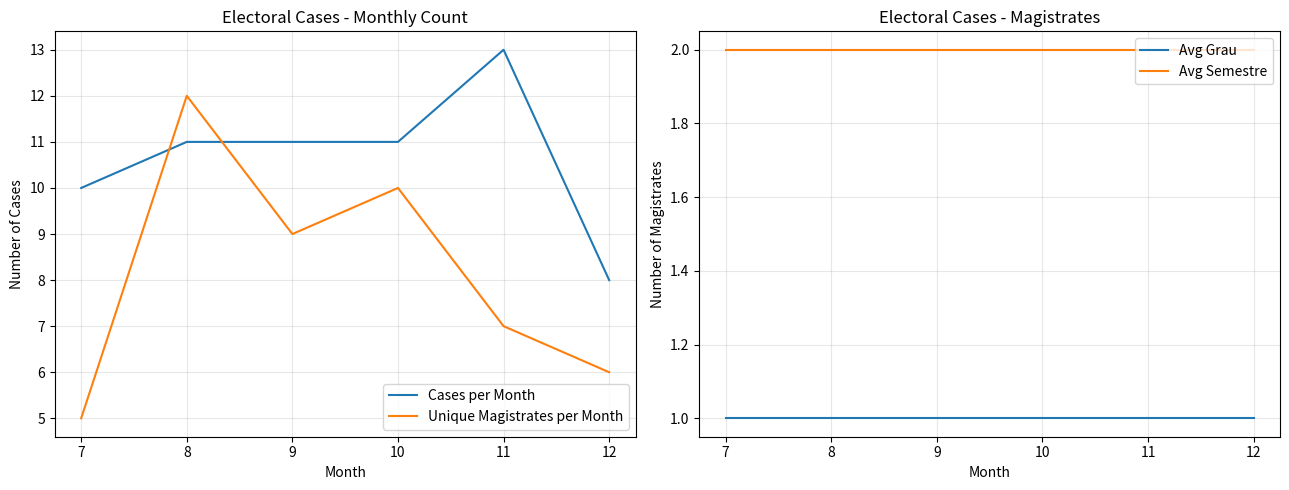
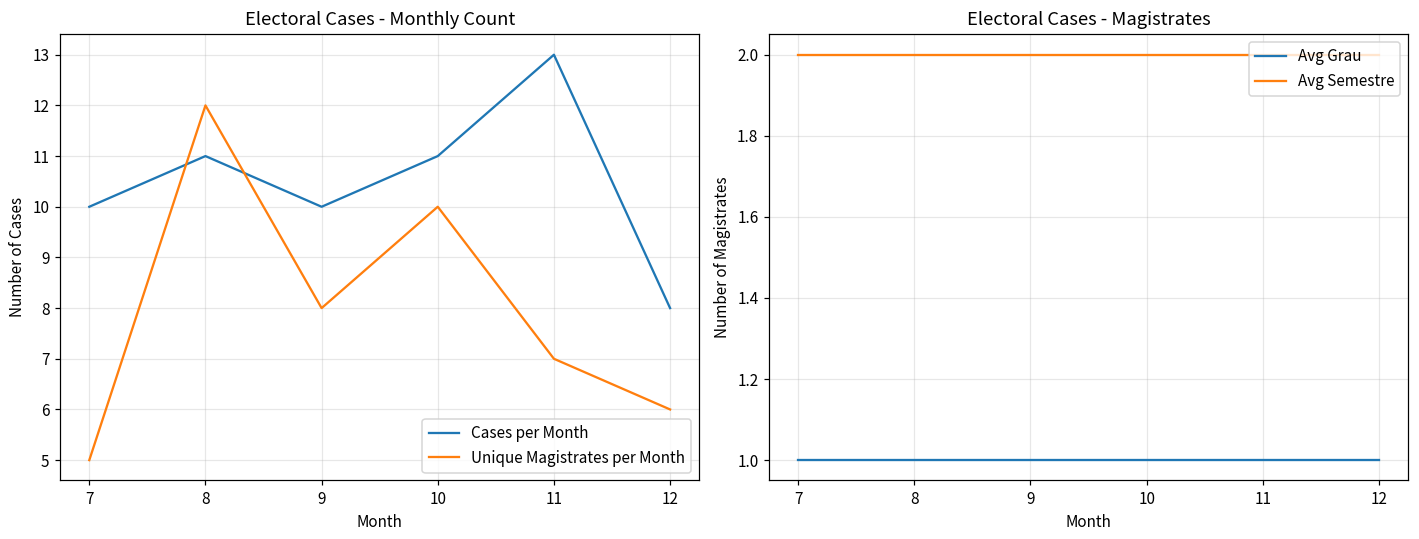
Electoral Cases - Monthly Count, Cases per Month, 9: 11 -> 10
Electoral Cases - Monthly Count, Unique Magistrates per Month, 9: 9 -> 8
